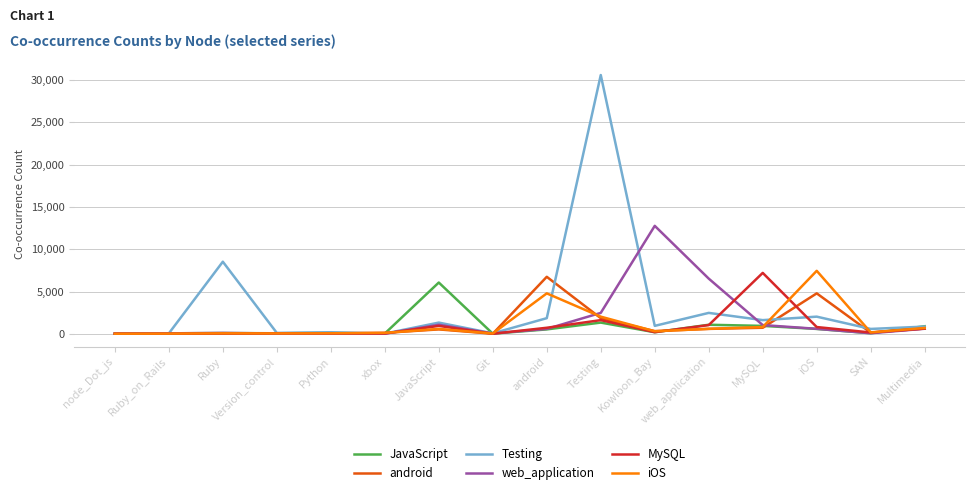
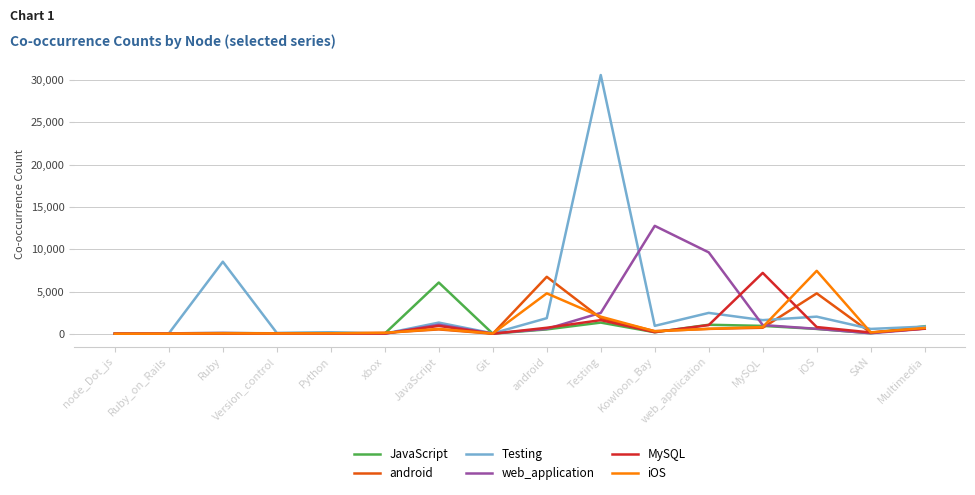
web_application, web_application: 7,000 -> 10,000
